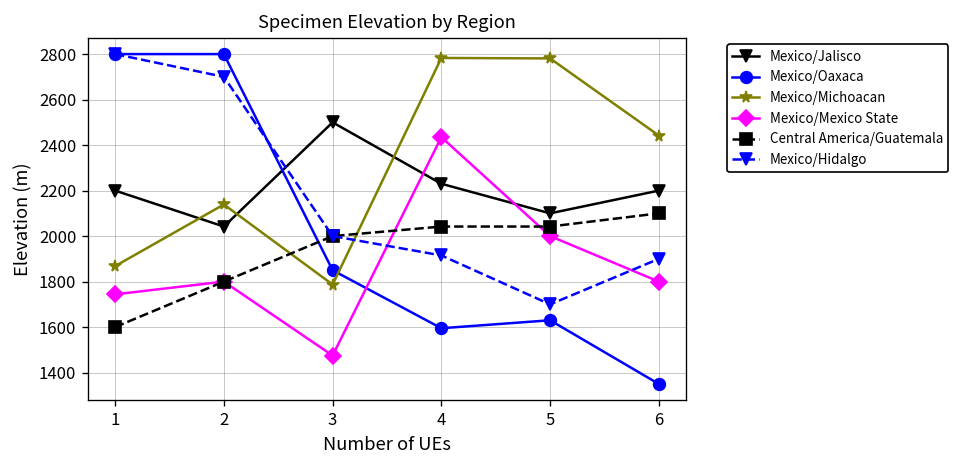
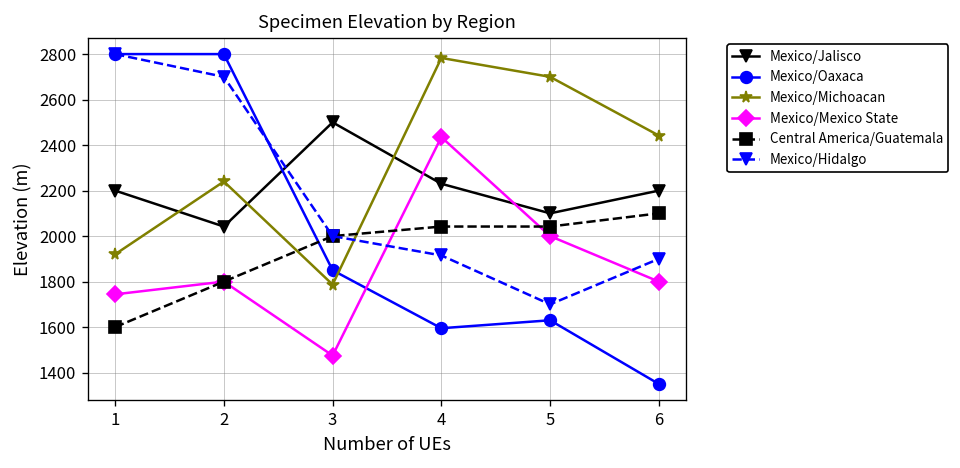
Mexico/Michoacan, 1: 1870 -> 1920
Mexico/Michoacan, 2: 2140 -> 2240
Mexico/Michoacan, 5: 2780 -> 2700
